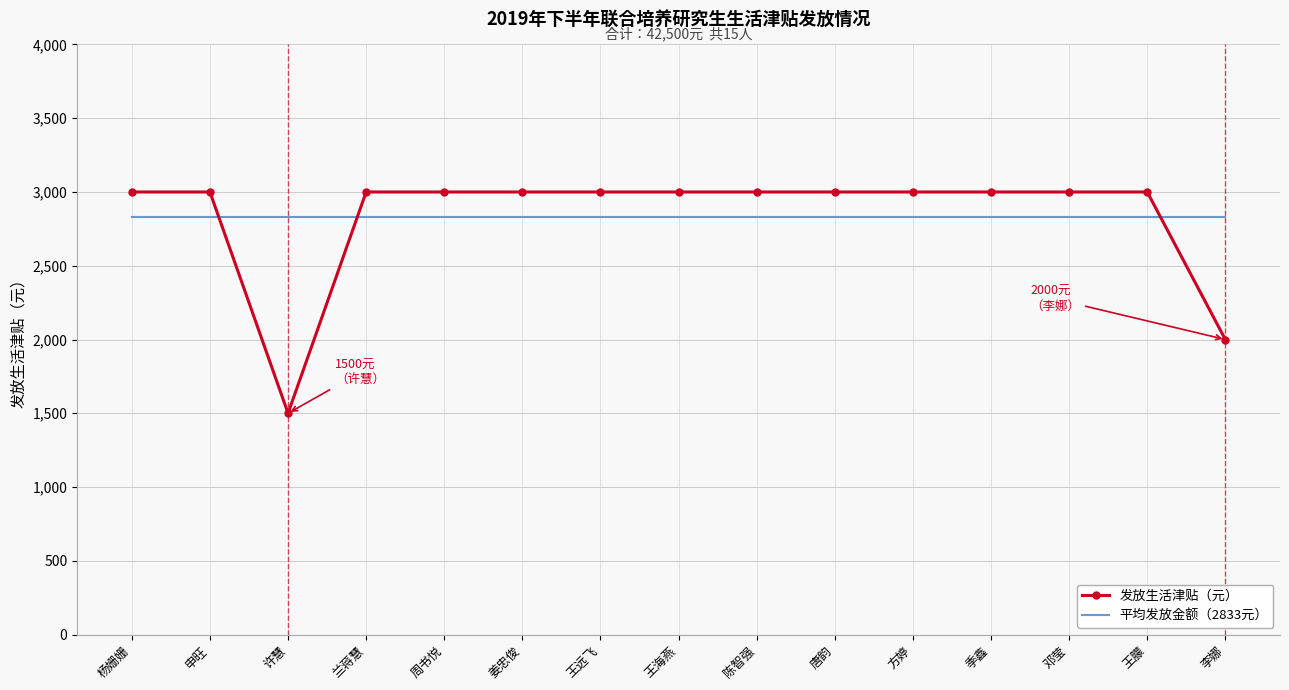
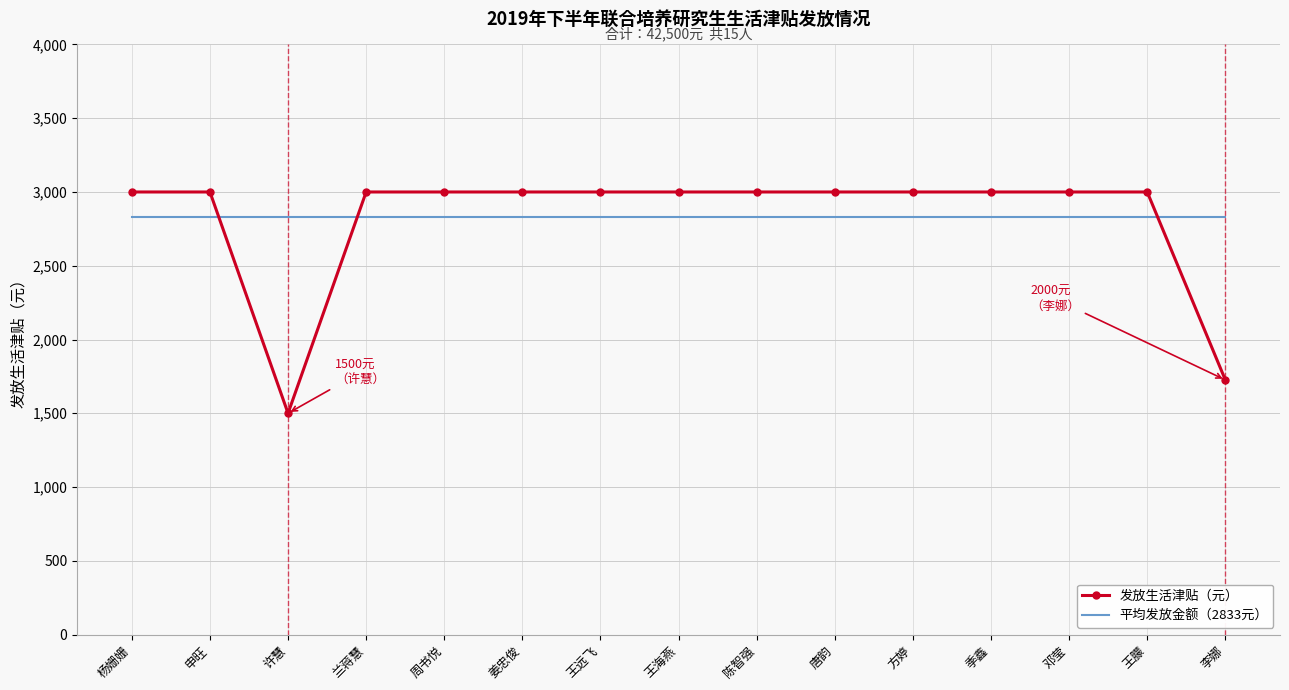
发放生活津贴（元）, 李娜: 2,000 -> 1,730
